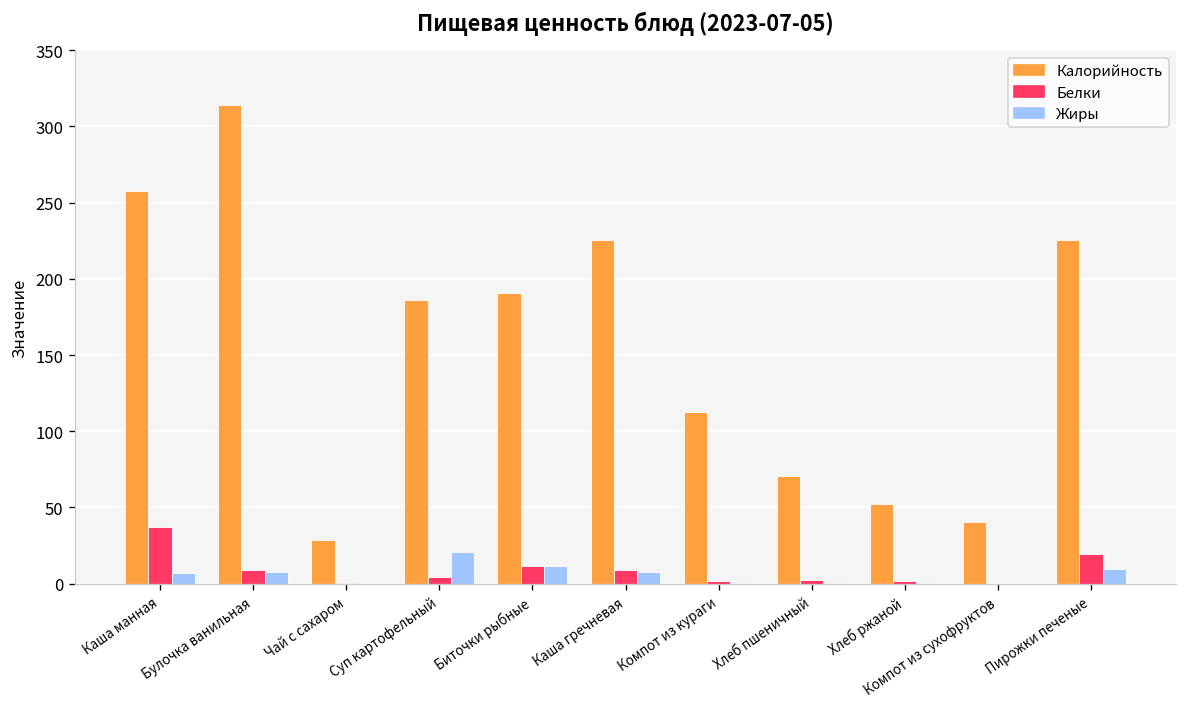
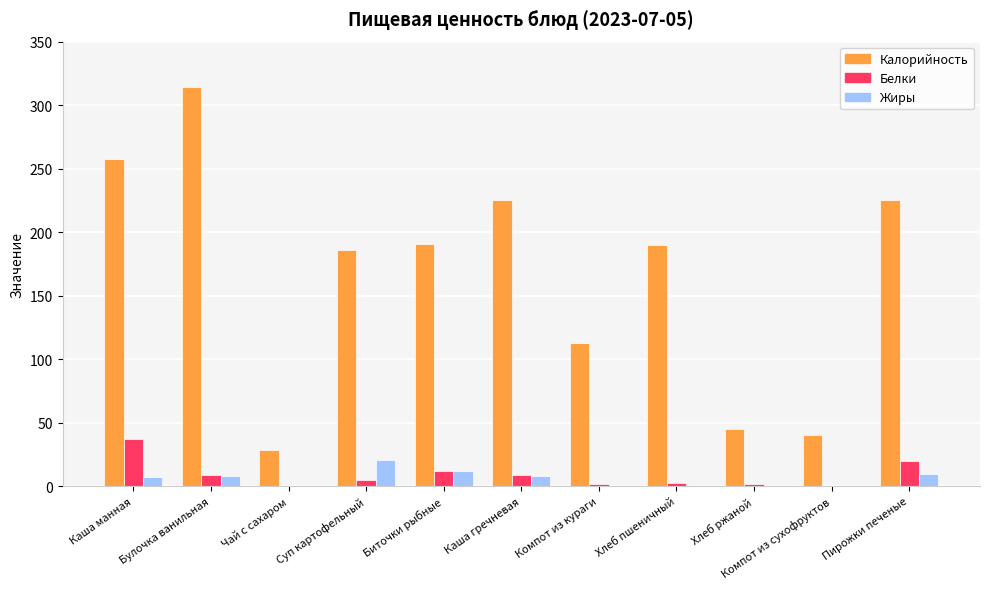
Калорийность, Хлеб пшеничный: 71 -> 190
Калорийность, Хлеб ржаной: 52 -> 45
